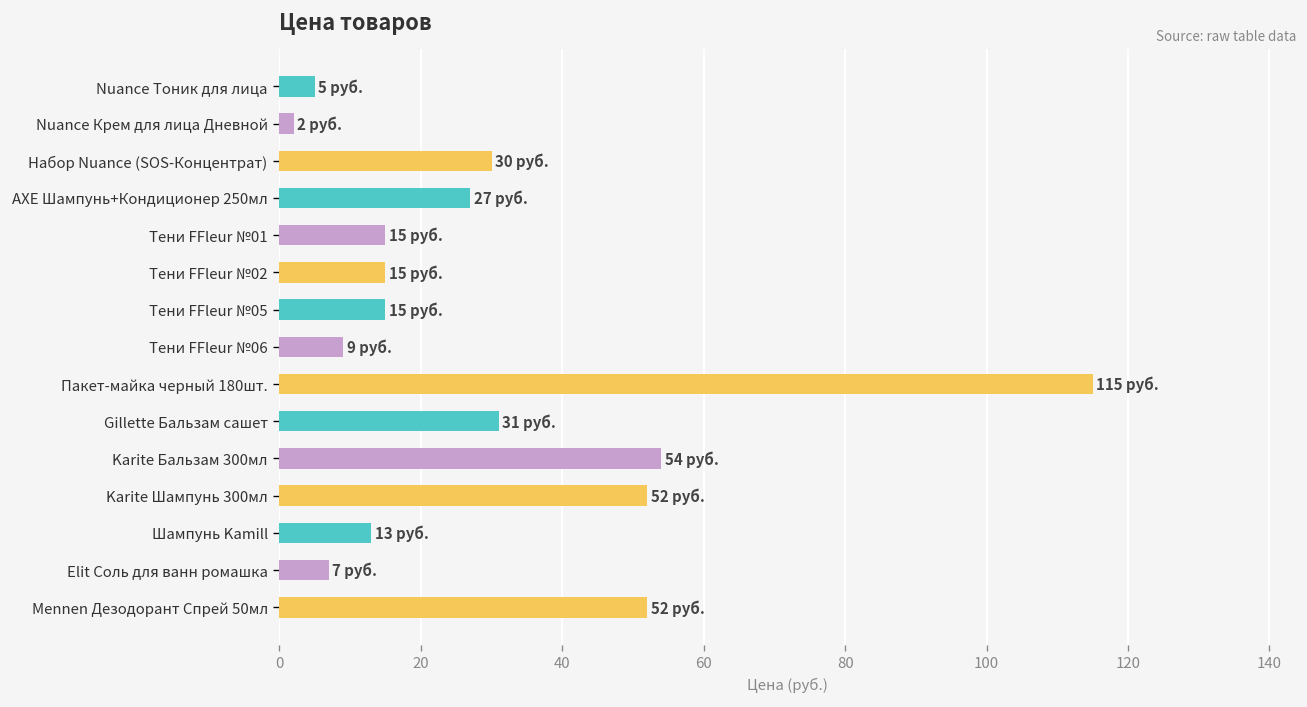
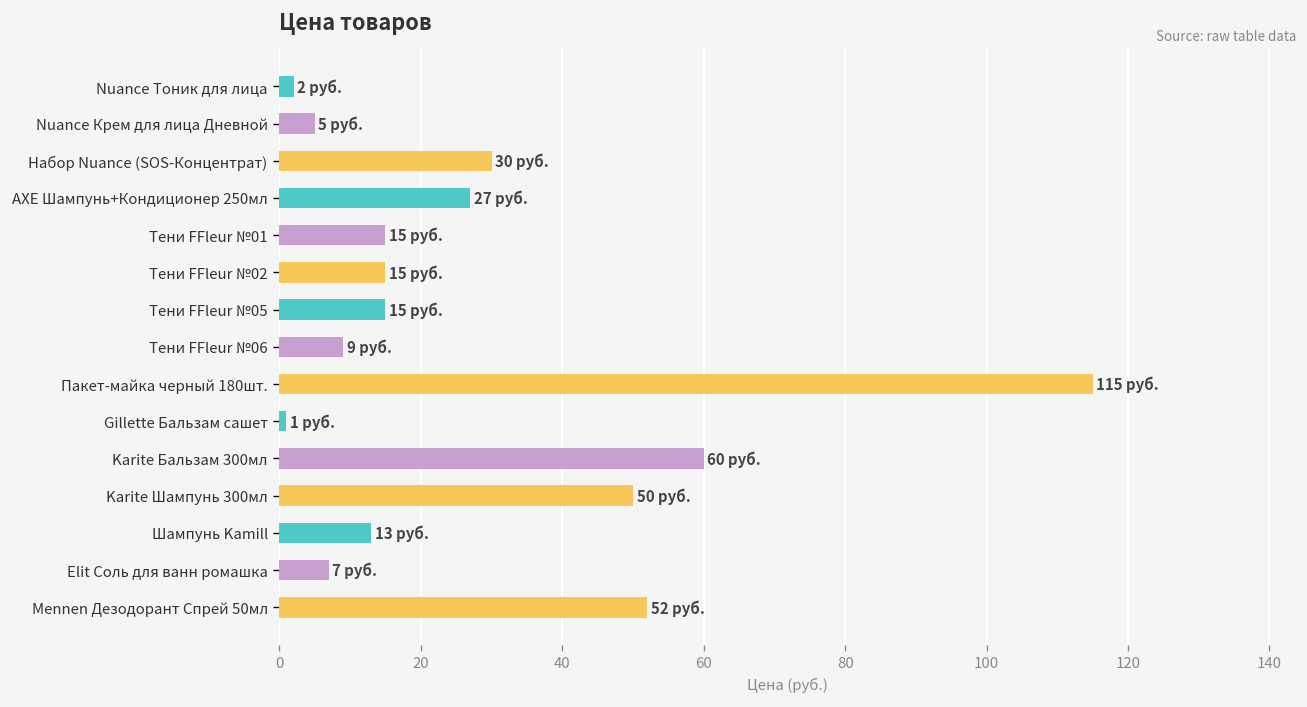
Nuance Тоник для лица: 5 -> 2
Nuance Крем для лица Дневной: 2 -> 5
Gillette Бальзам сашет: 31 -> 1
Karite Бальзам 300мл: 54 -> 60
Karite Шампунь 300мл: 52 -> 50
